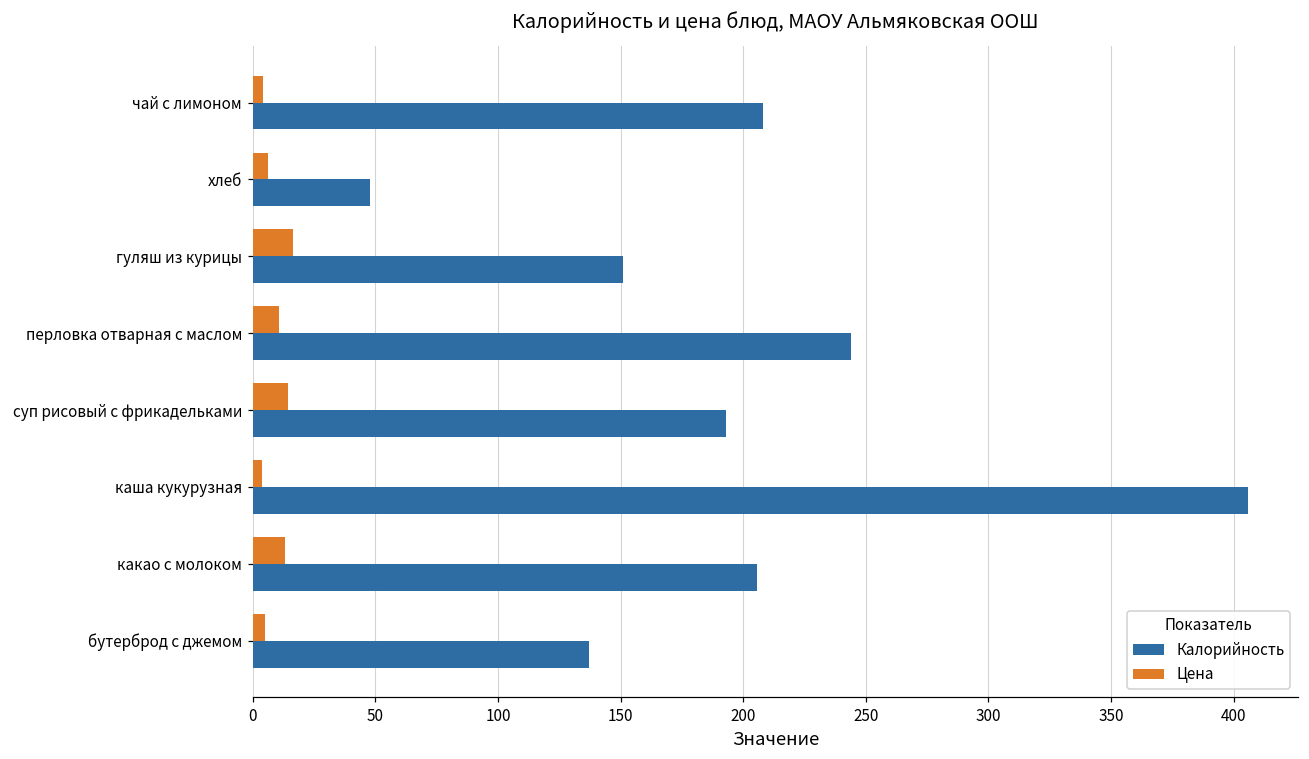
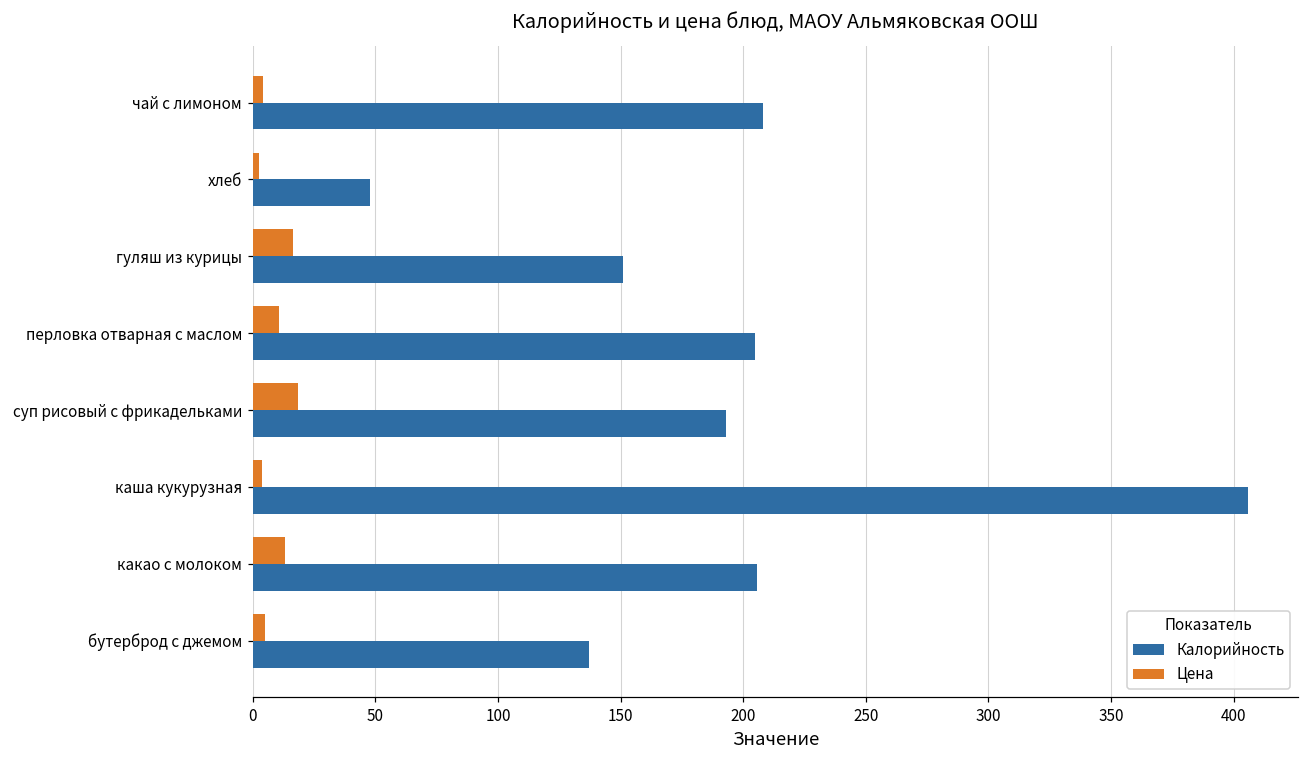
Цена, хлеб: 6 -> 3
Калорийность, перловка отварная с маслом: 244 -> 205
Цена, суп рисовый с фрикадельками: 15 -> 18
